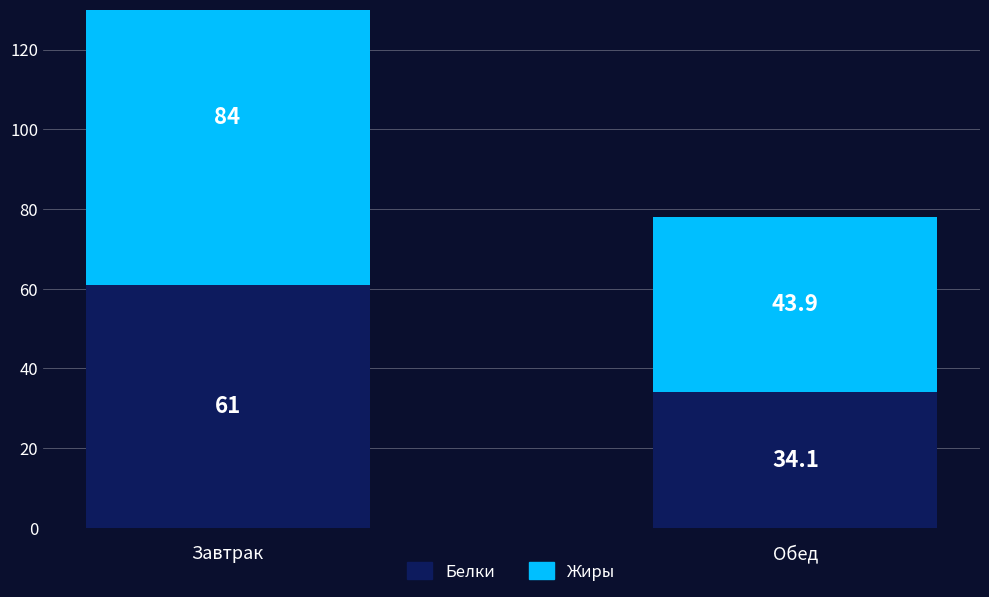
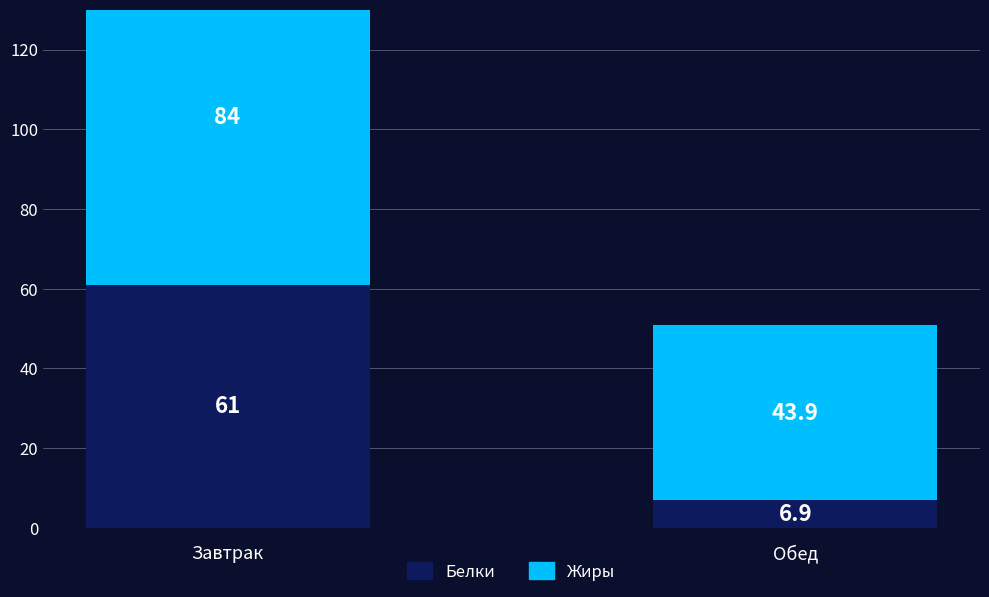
Белки, Обед: 34.1 -> 6.9
